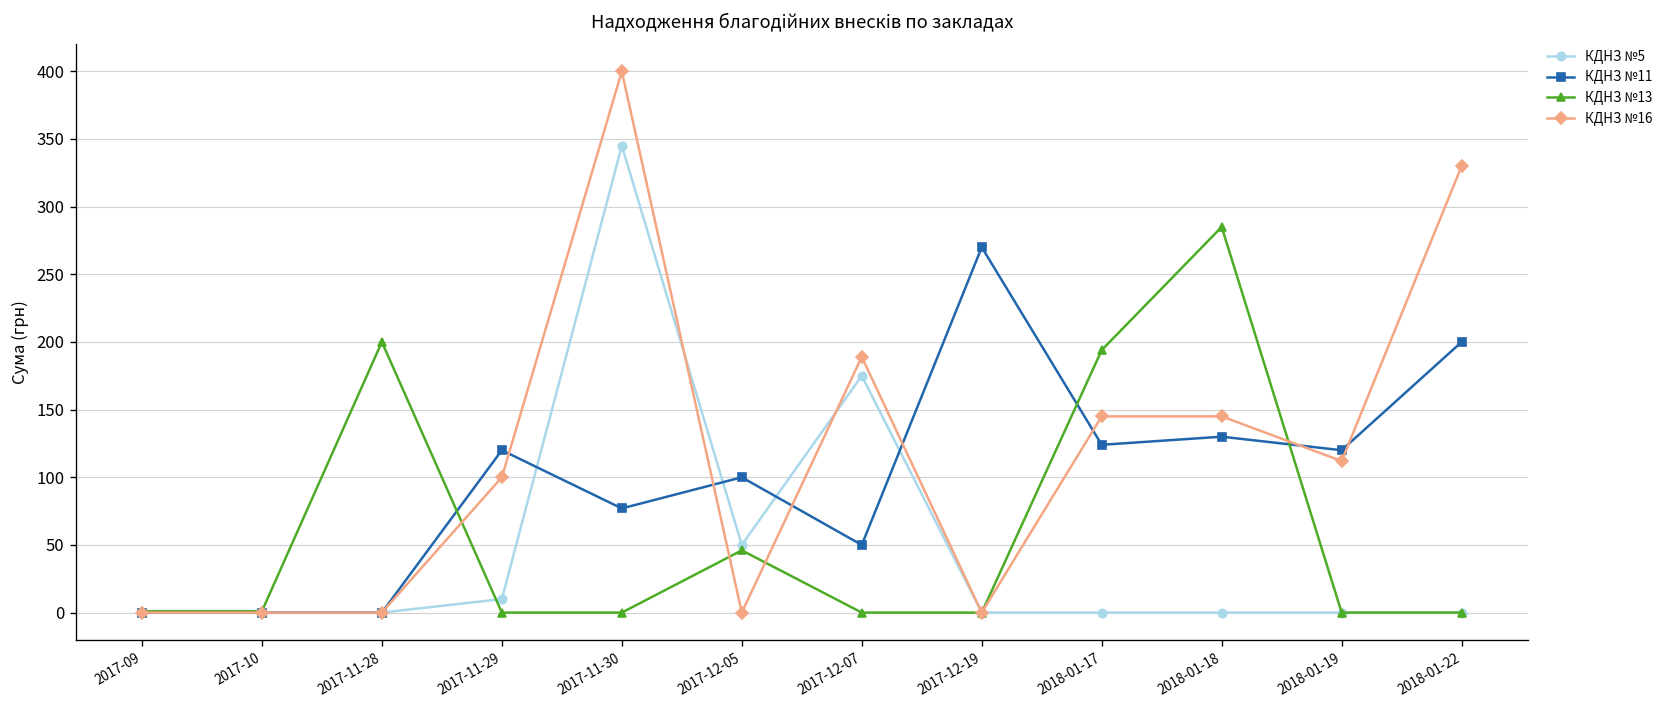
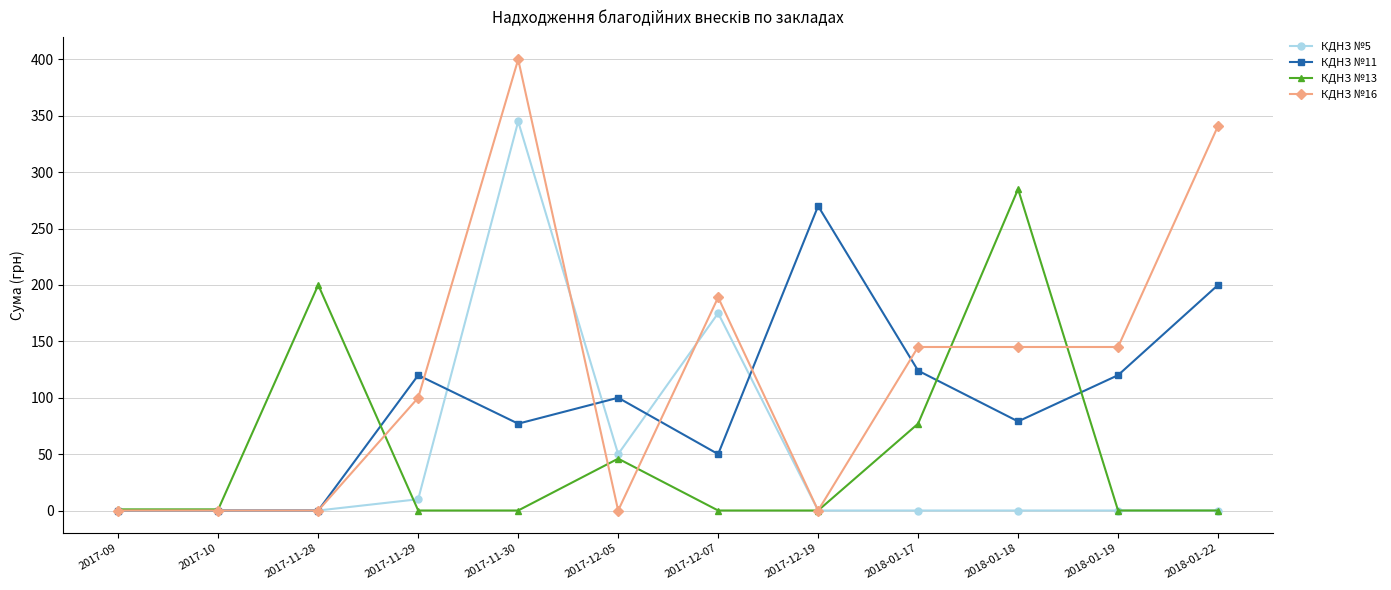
КДНЗ №13, 2018-01-17: 194 -> 77
КДНЗ №11, 2018-01-18: 130 -> 79
КДНЗ №16, 2018-01-19: 112 -> 145
КДНЗ №16, 2018-01-22: 330 -> 341
